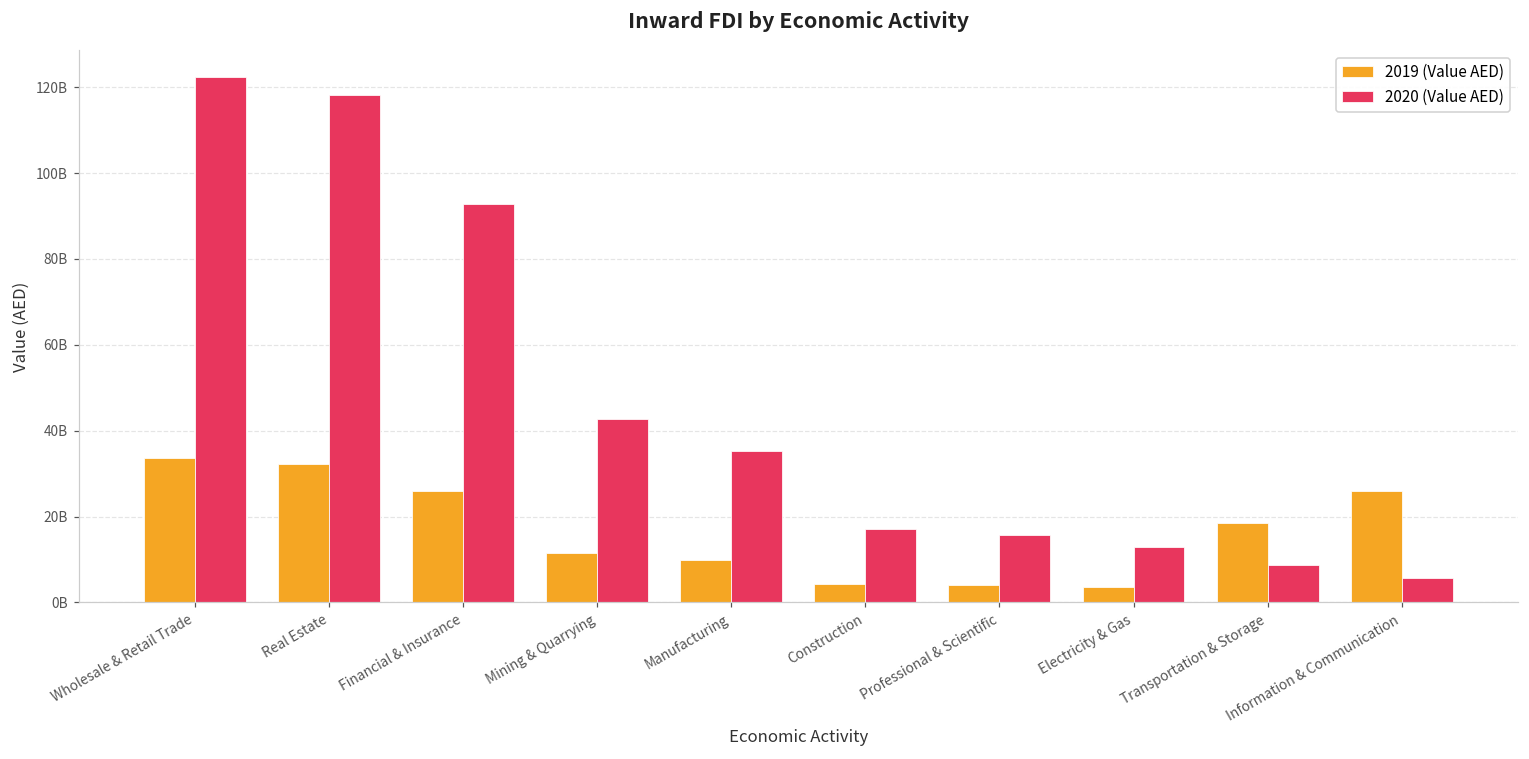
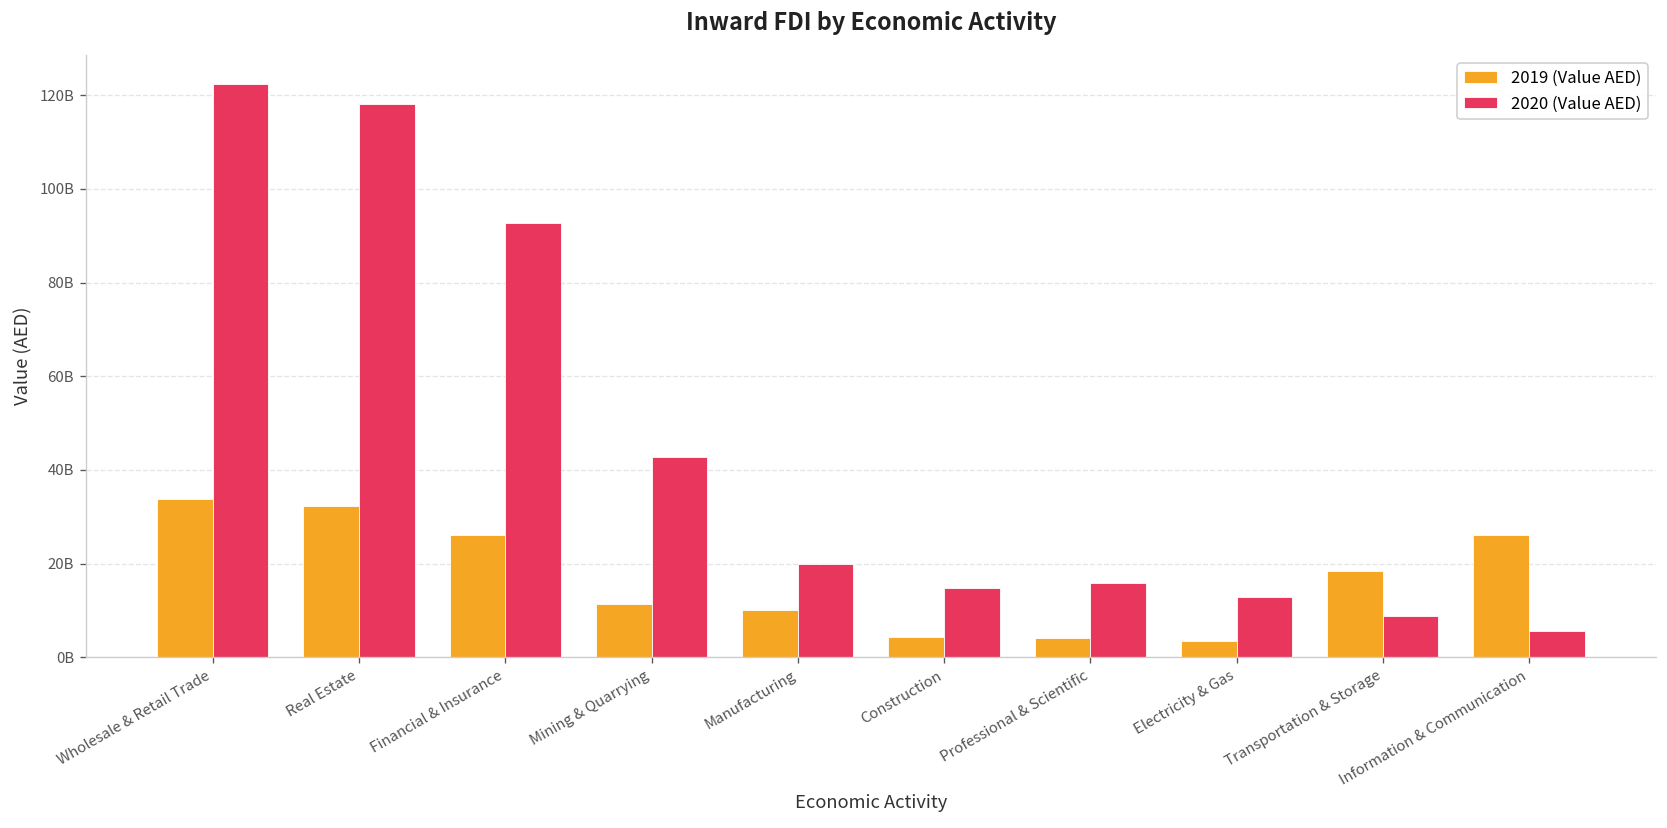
2020 (Value AED), Manufacturing: 35000000000 -> 20000000000
2020 (Value AED), Construction: 17000000000 -> 15000000000
